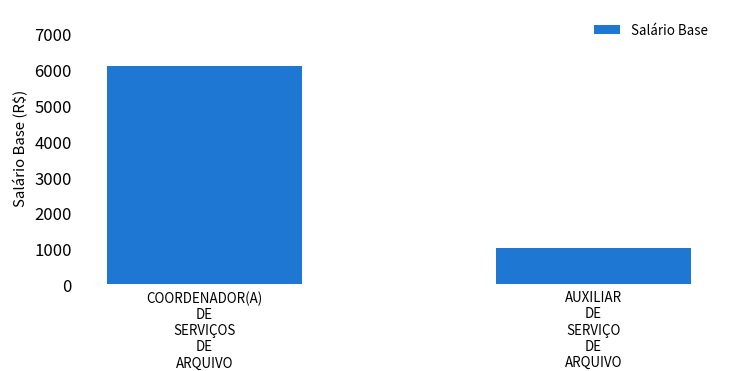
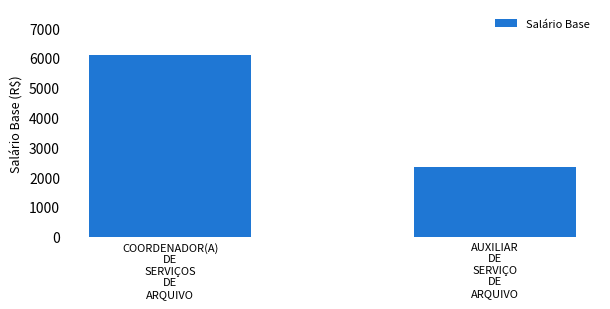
AUXILIAR DE SERVIÇO DE ARQUIVO: 1000 -> 2300
